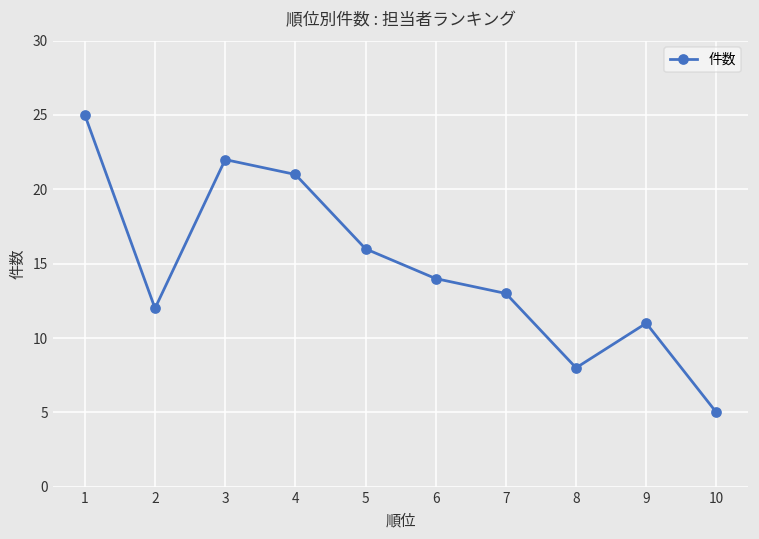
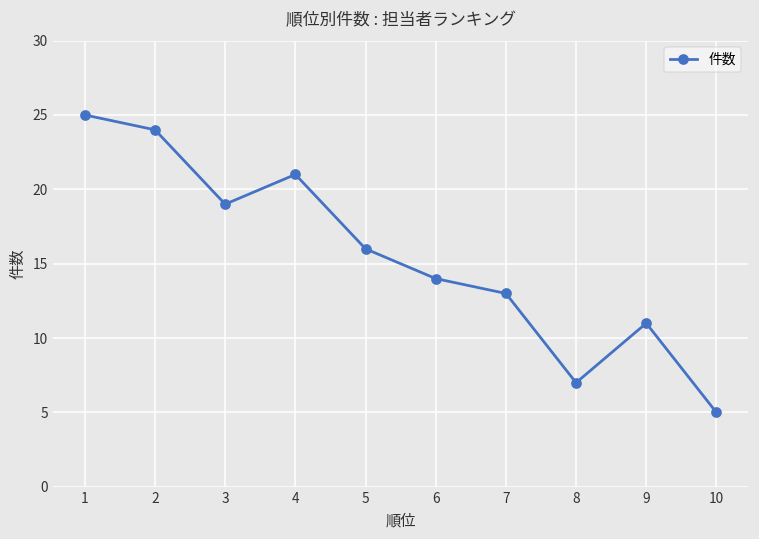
2: 12 -> 24
3: 22 -> 19
8: 8 -> 7
